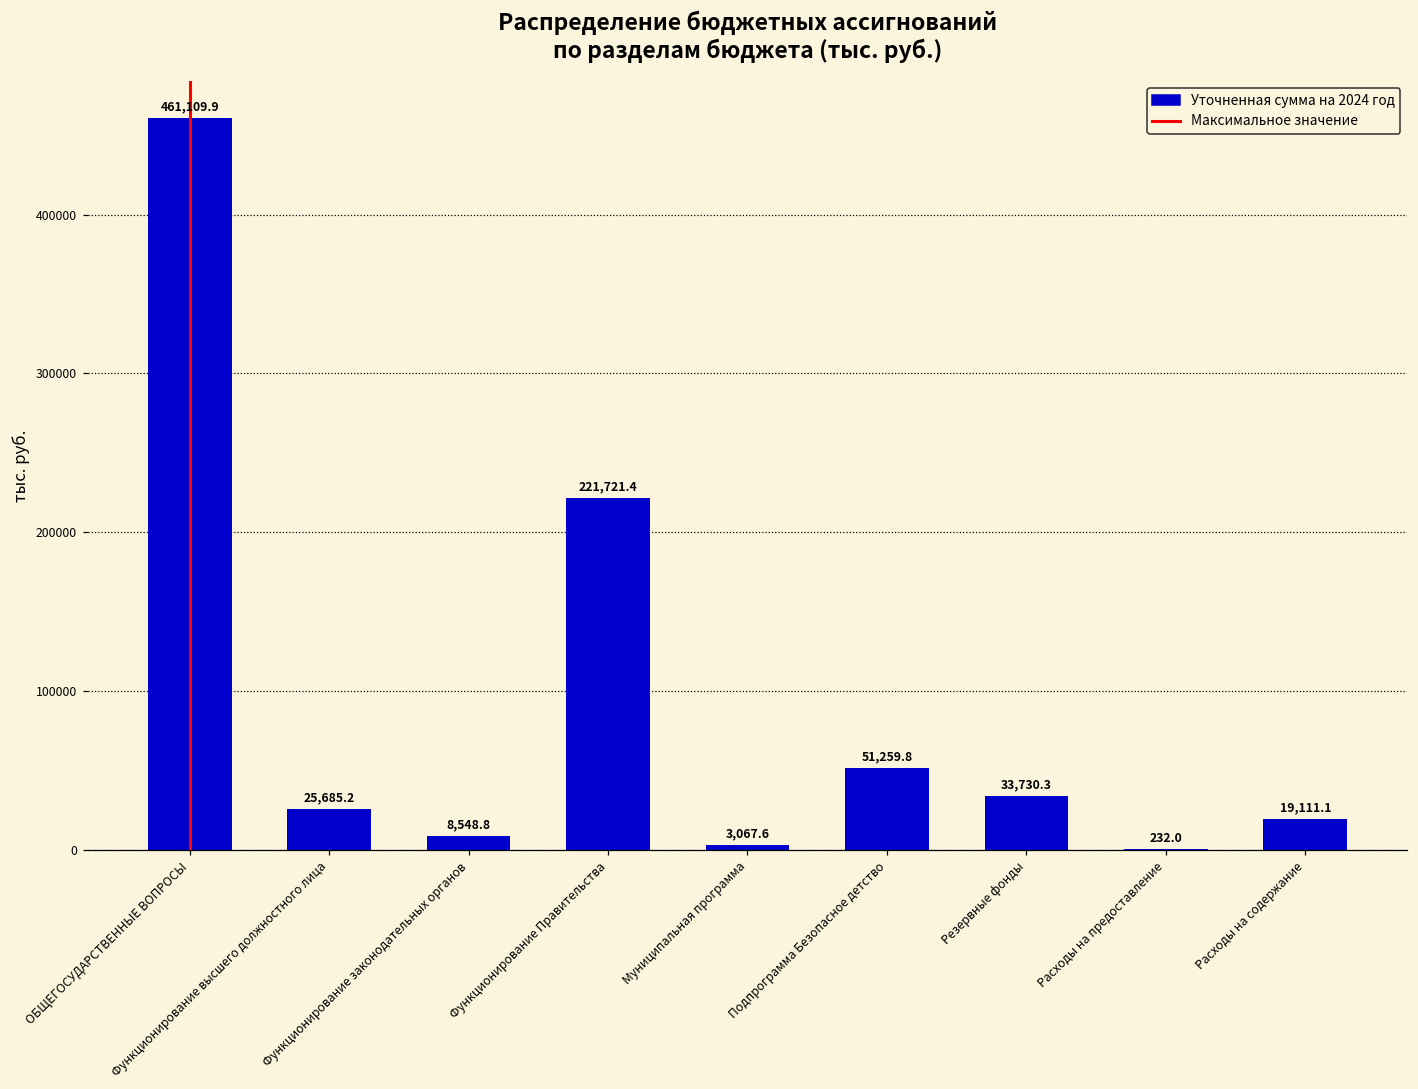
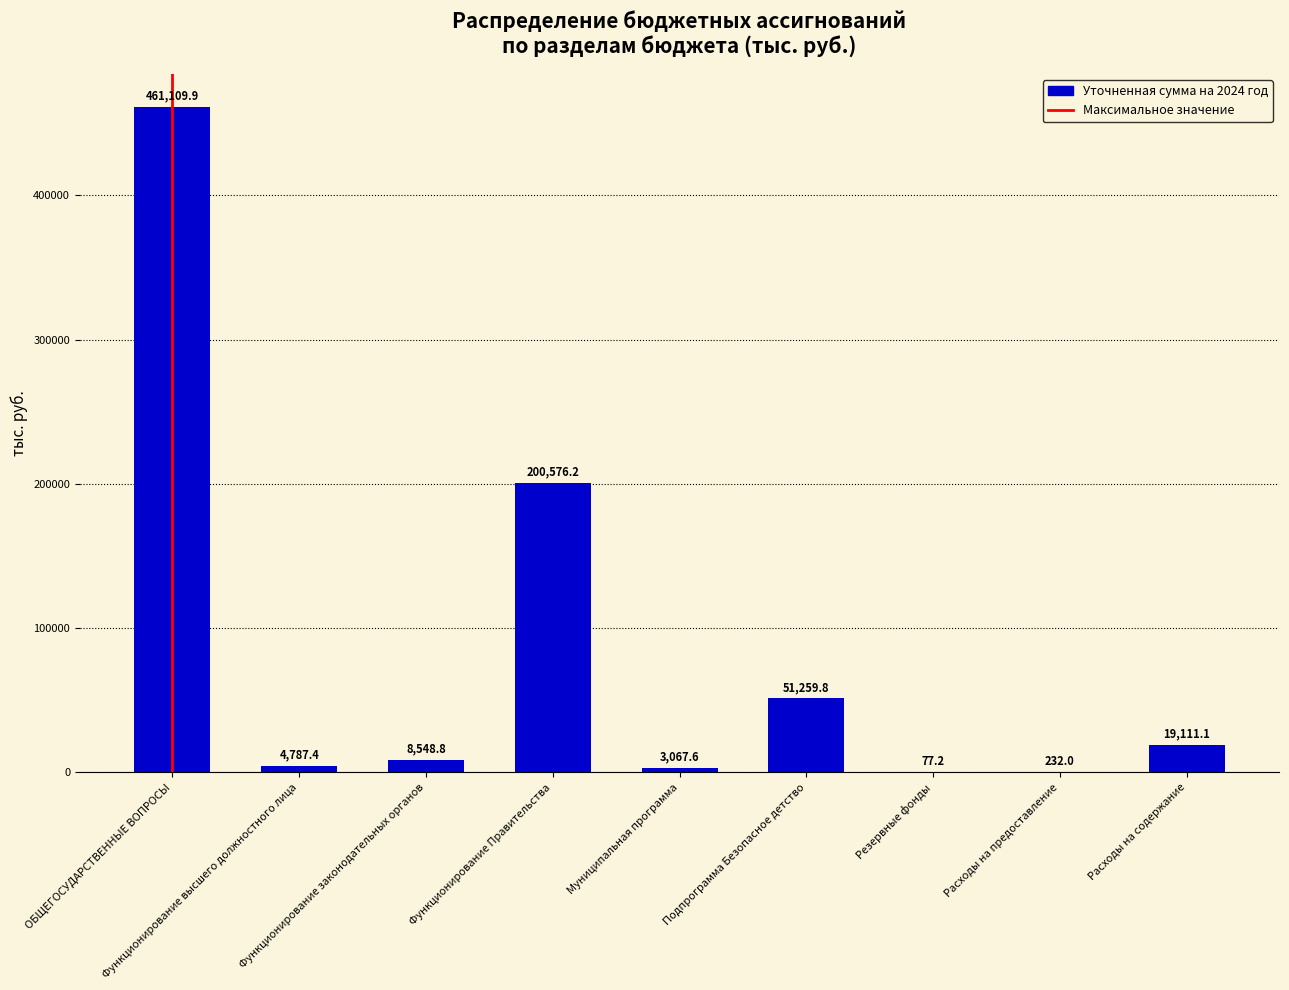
Функционирование высшего должностного лица: 25,685.2 -> 4,787.4
Функционирование Правительства: 221,721.4 -> 200,576.2
Резервные фонды: 33,730.3 -> 77.2
